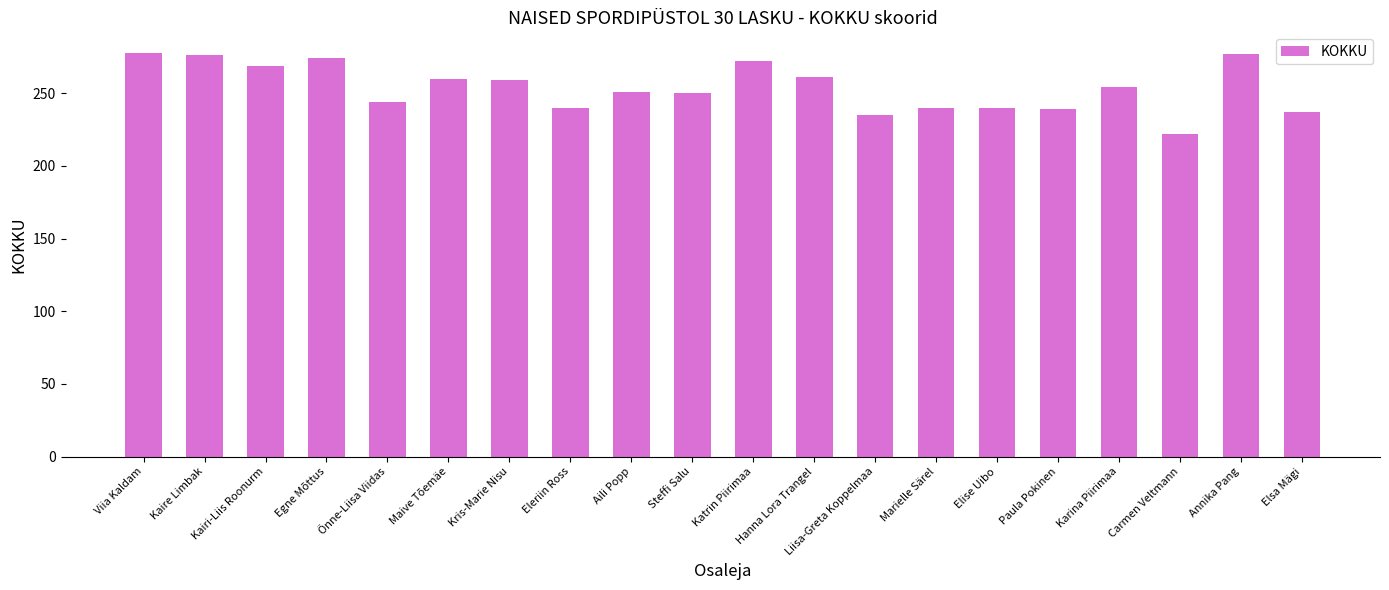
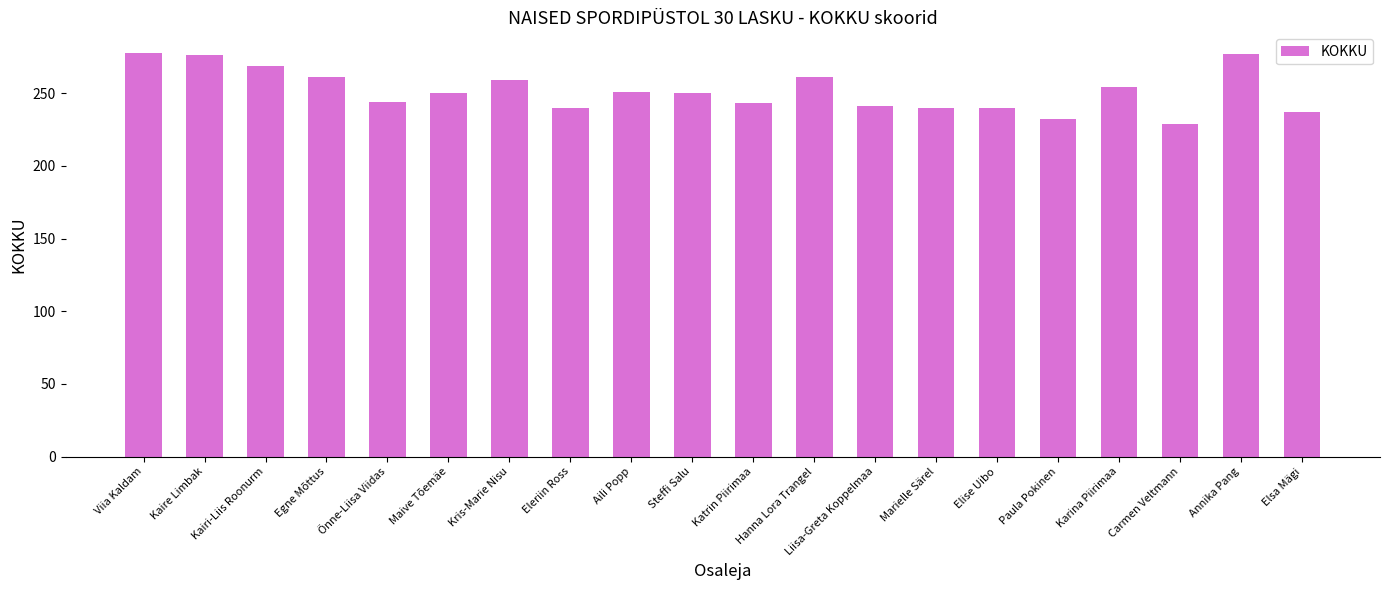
Egne Mõttus: 274 -> 261
Maive Tõemäe: 260 -> 250
Katrin Piirimaa: 272 -> 243
Liisa-Greta Koppelmaa: 235 -> 241
Paula Pokinen: 239 -> 232
Carmen Veltmann: 222 -> 229
